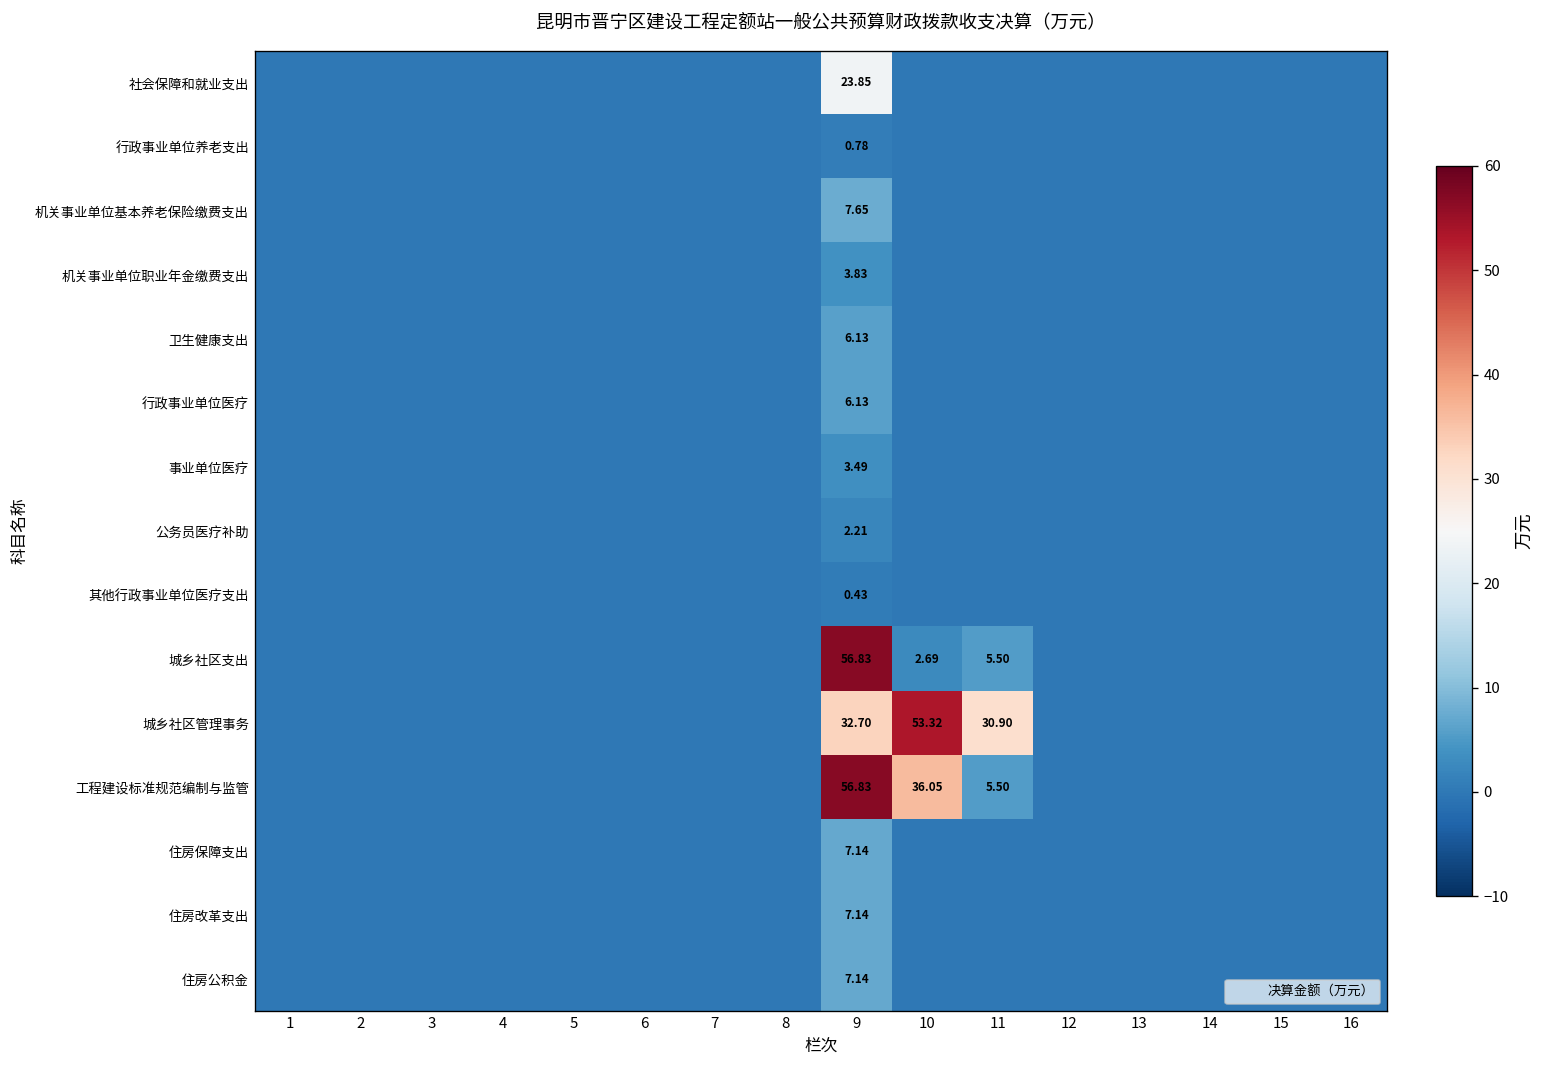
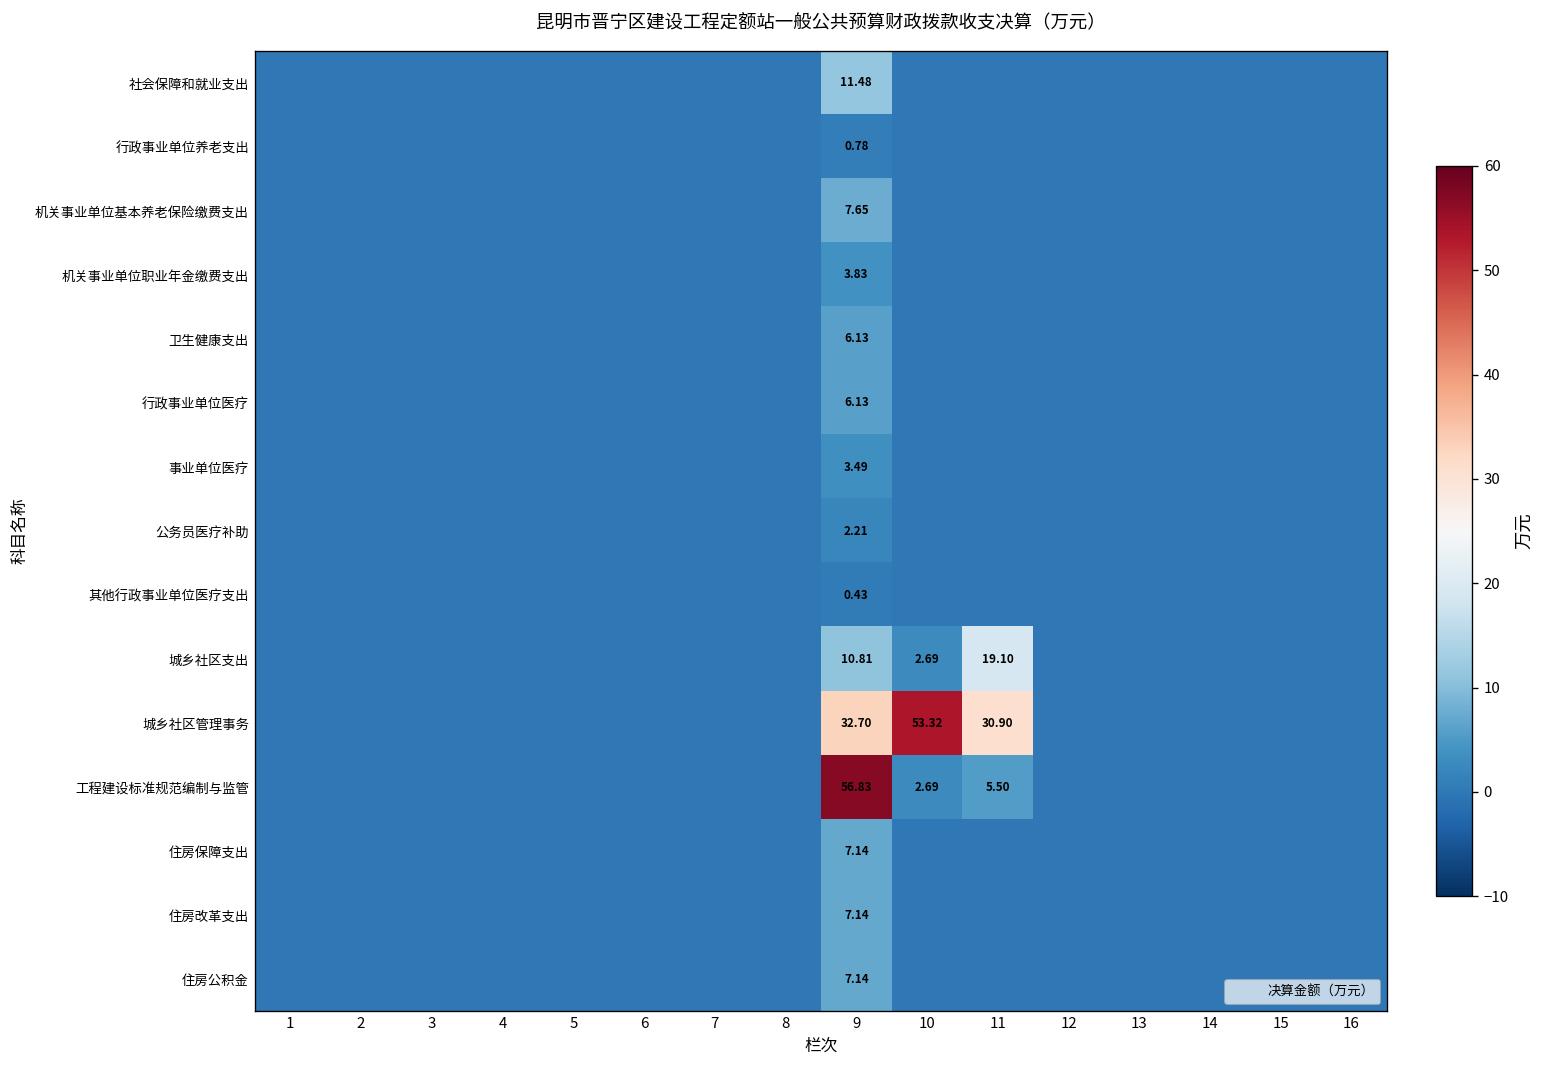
社会保障和就业支出, 9: 23.85 -> 11.48
城乡社区支出, 9: 56.83 -> 10.81
城乡社区支出, 11: 5.50 -> 19.10
工程建设标准规范编制与监管, 10: 36.05 -> 2.69
